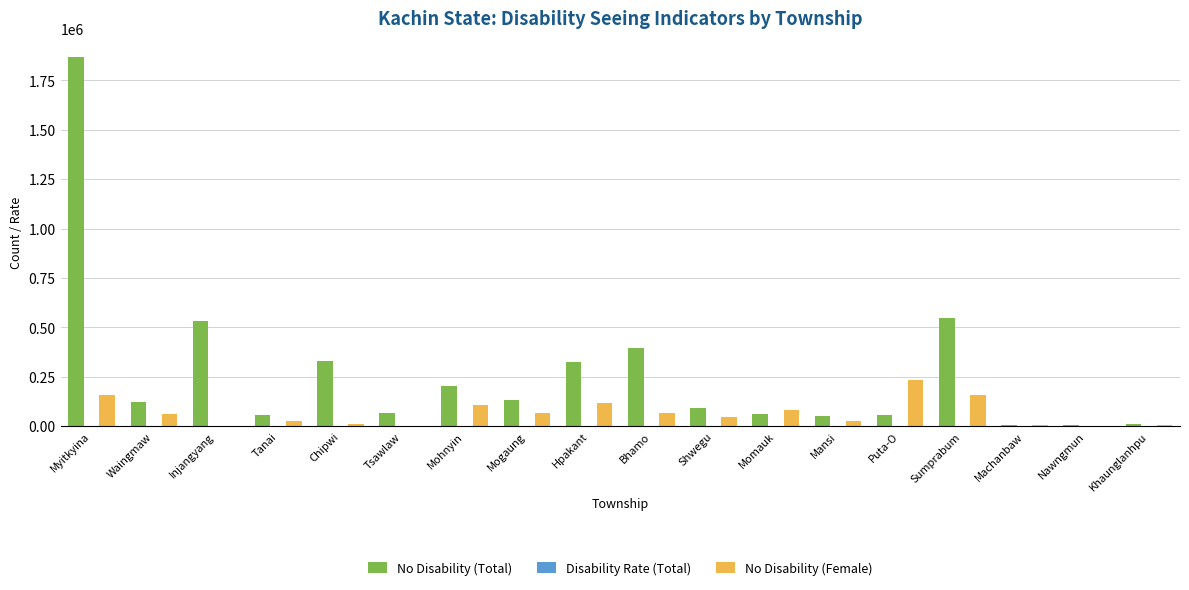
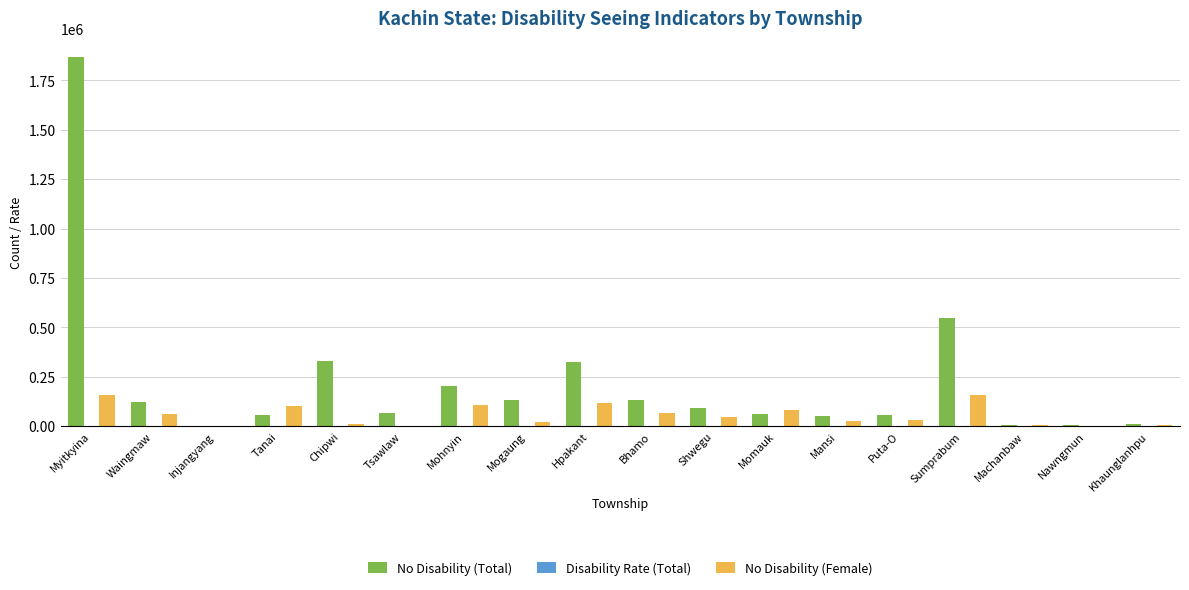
No Disability (Total), Injangyang: 530000 -> 0
No Disability (Female), Tanai: 30000 -> 100000
No Disability (Female), Mogaung: 70000 -> 20000
No Disability (Total), Bhamo: 400000 -> 130000
No Disability (Female), Puta-O: 230000 -> 30000
